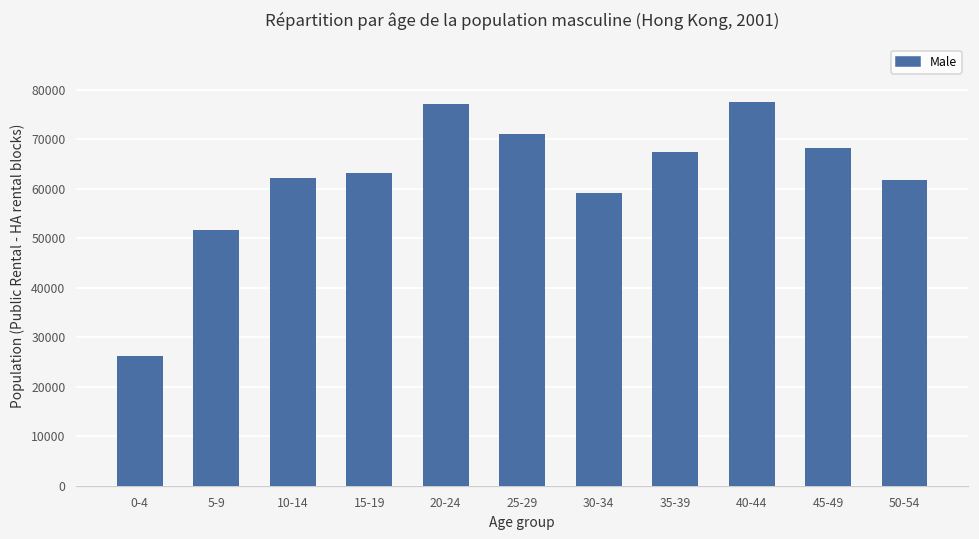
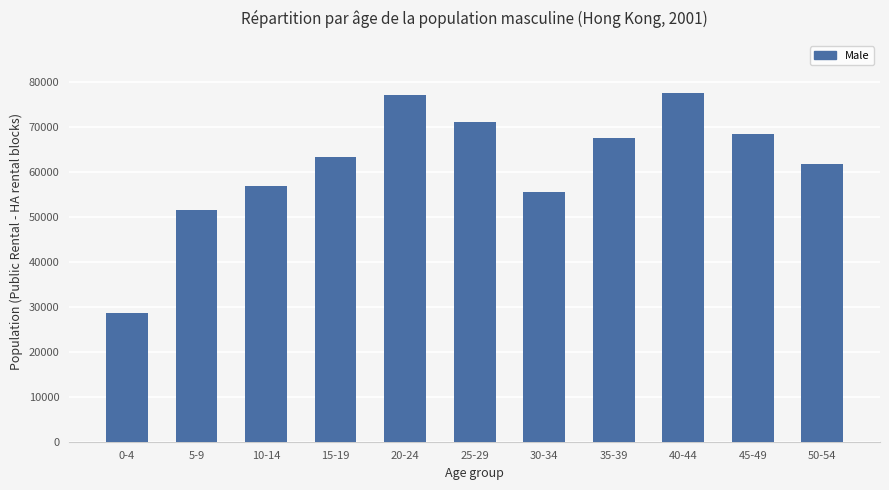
0-4: 26000 -> 29000
10-14: 62000 -> 57000
30-34: 59000 -> 55000
